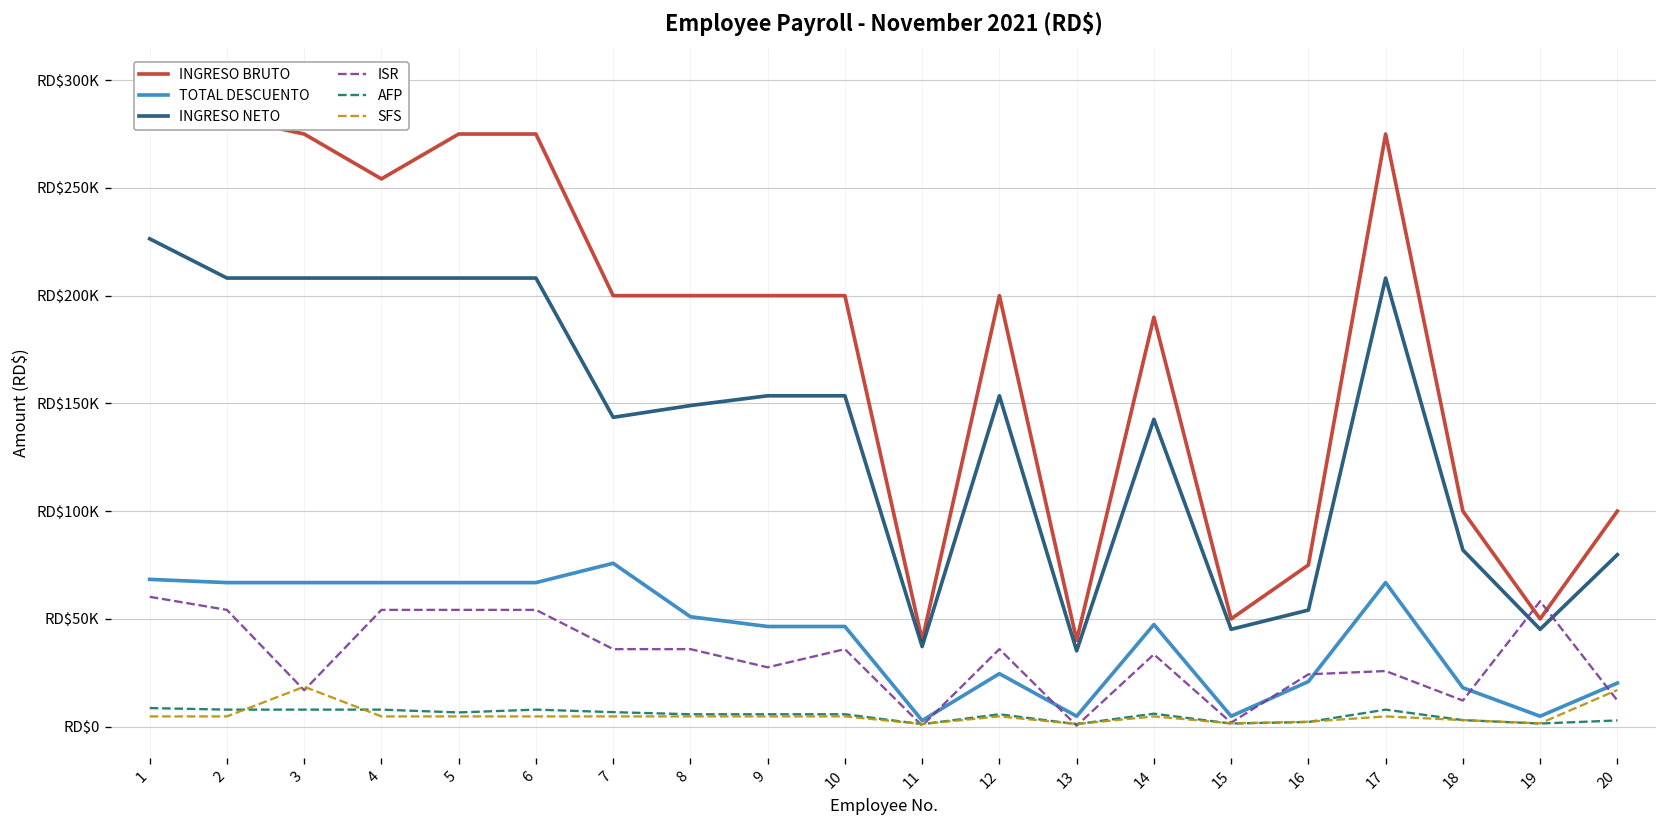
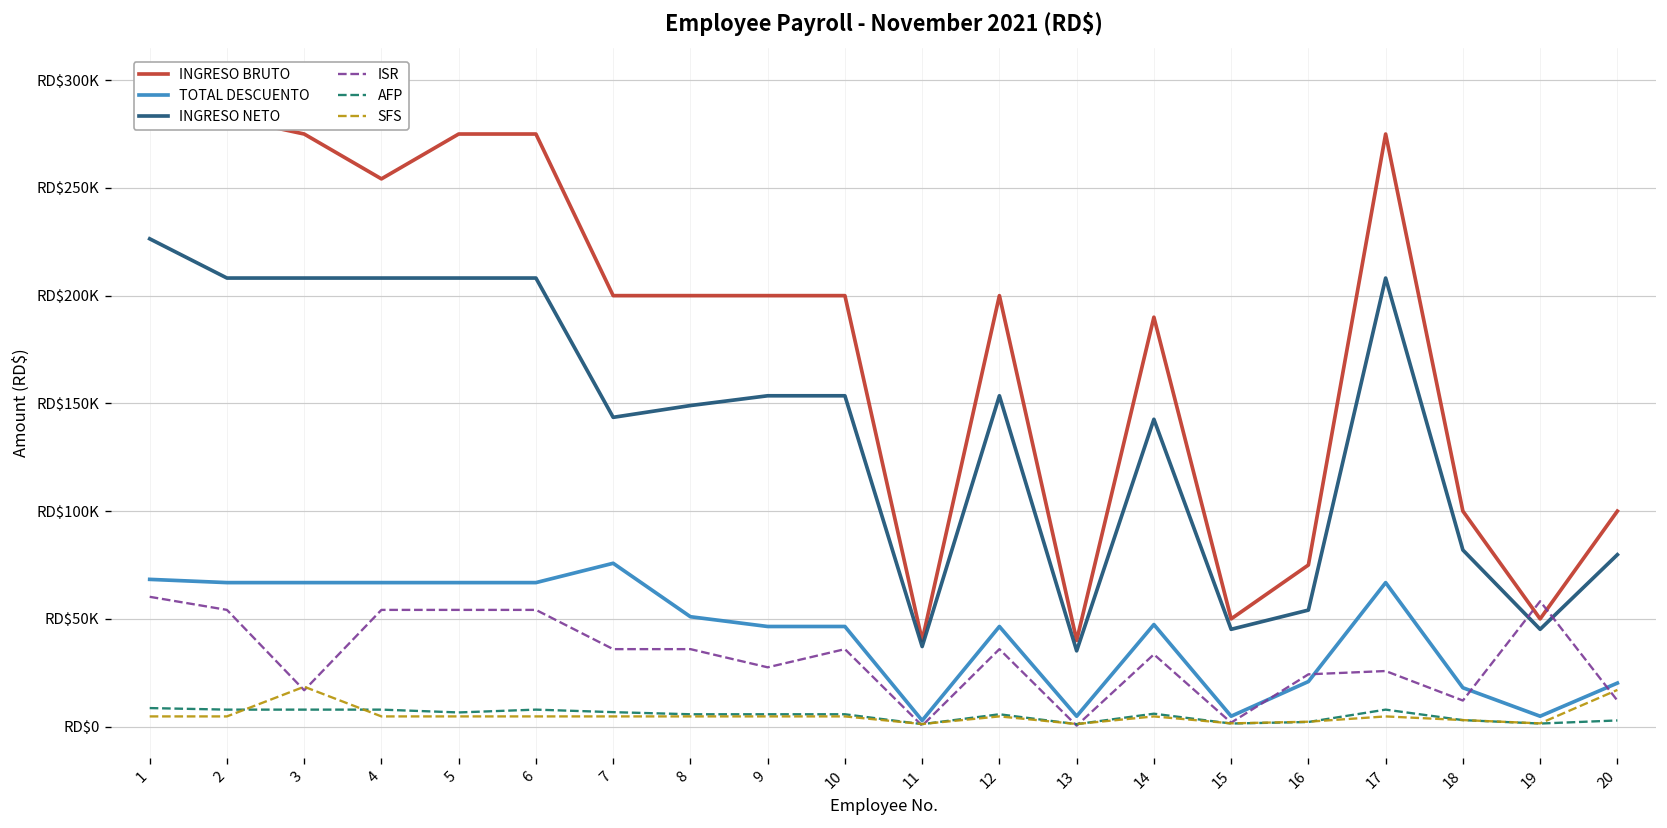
TOTAL DESCUENTO, 12: RD$25000 -> RD$46000
